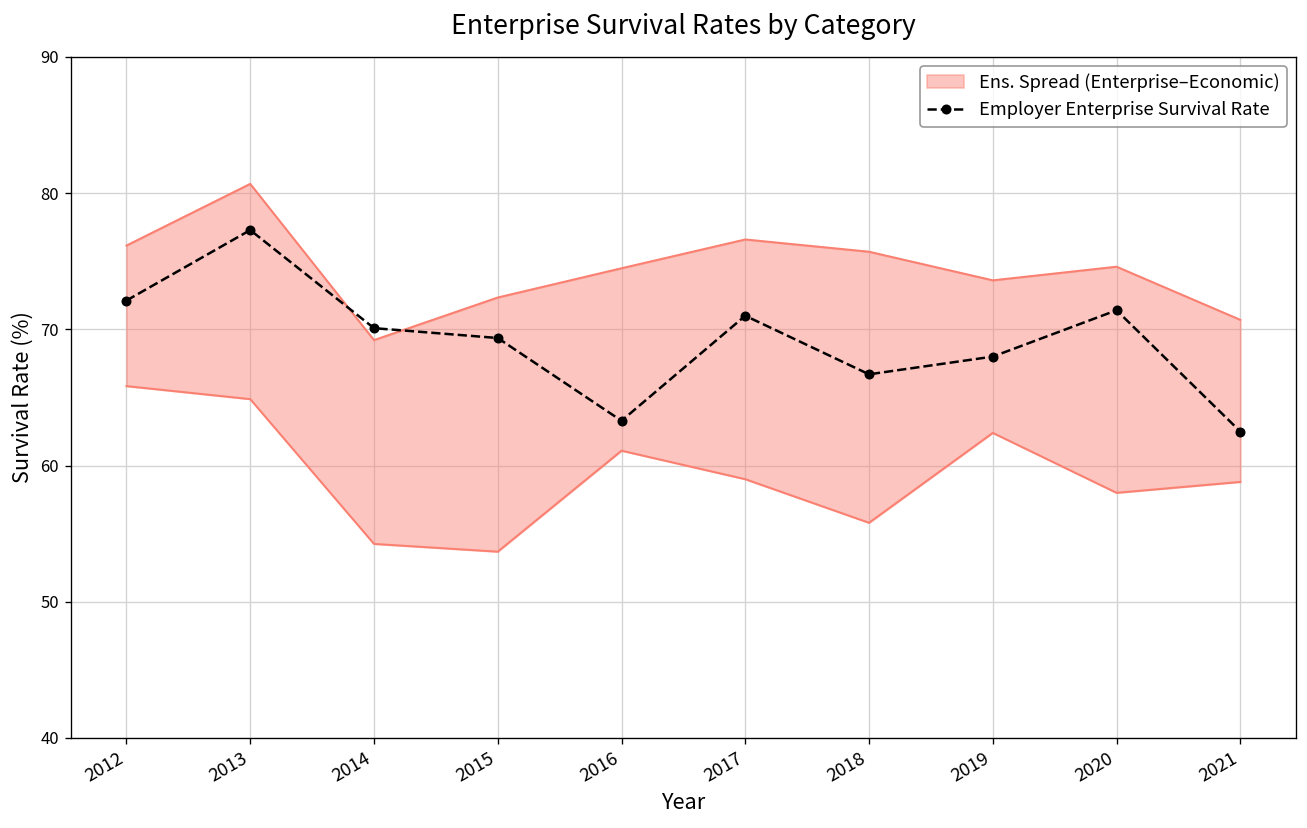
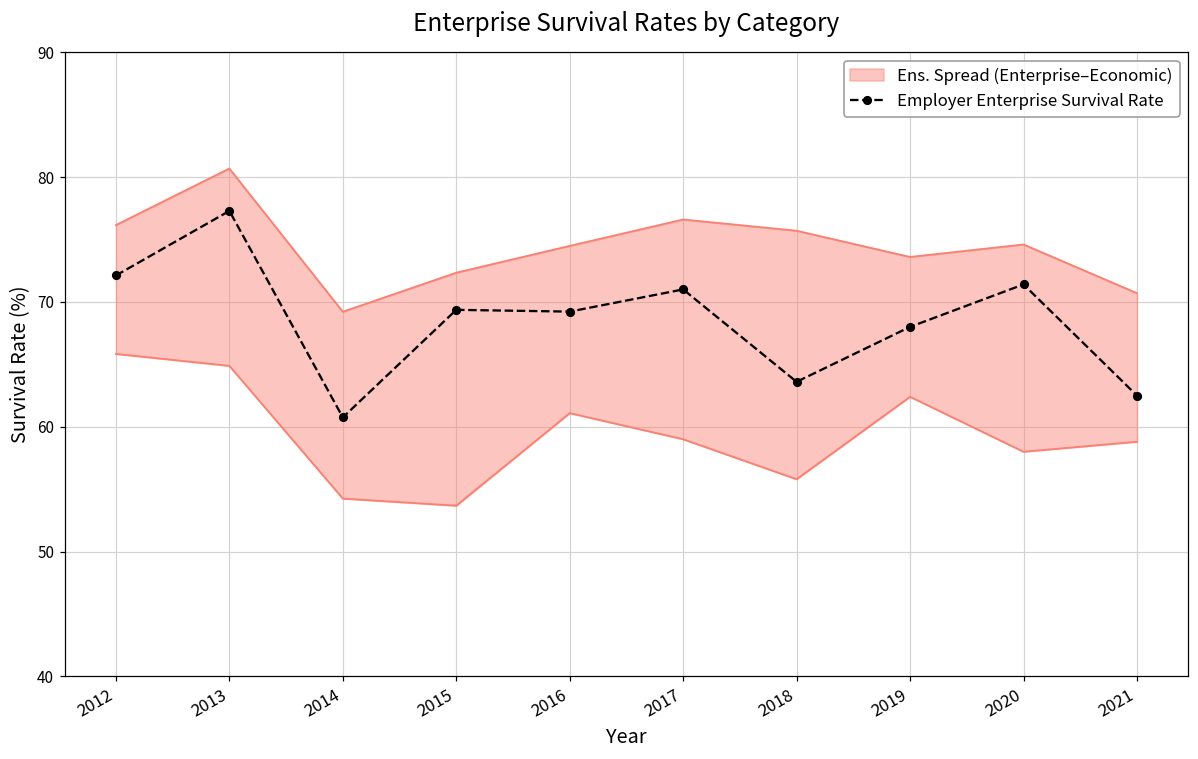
Employer Enterprise Survival Rate, 2014: 70.1 -> 60.7
Employer Enterprise Survival Rate, 2016: 63.3 -> 69.2
Employer Enterprise Survival Rate, 2018: 66.7 -> 63.6
